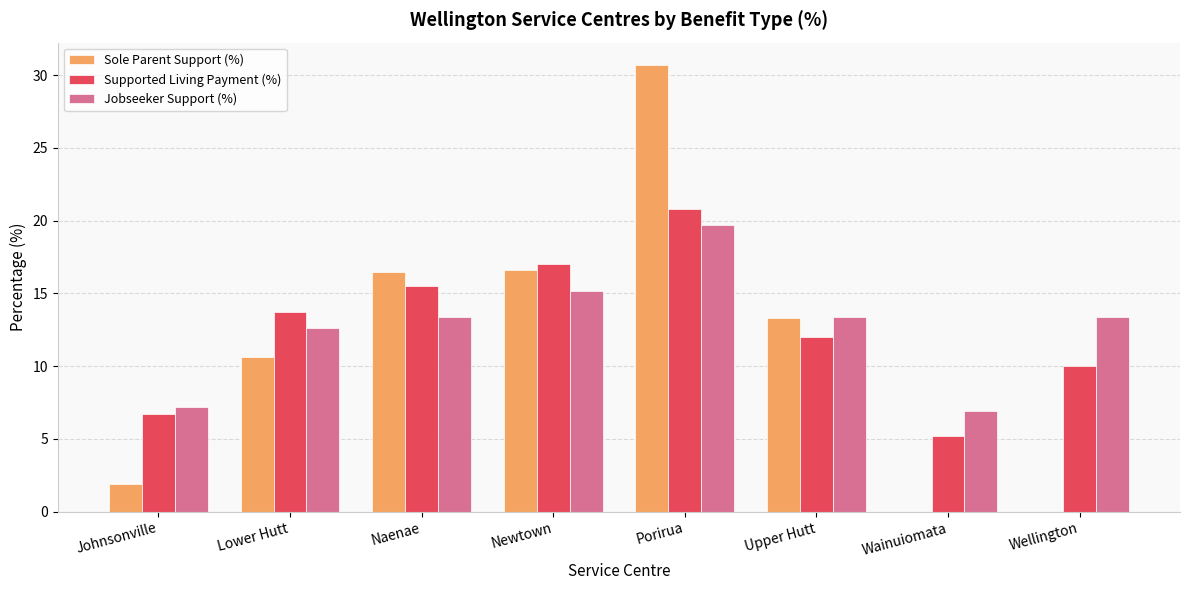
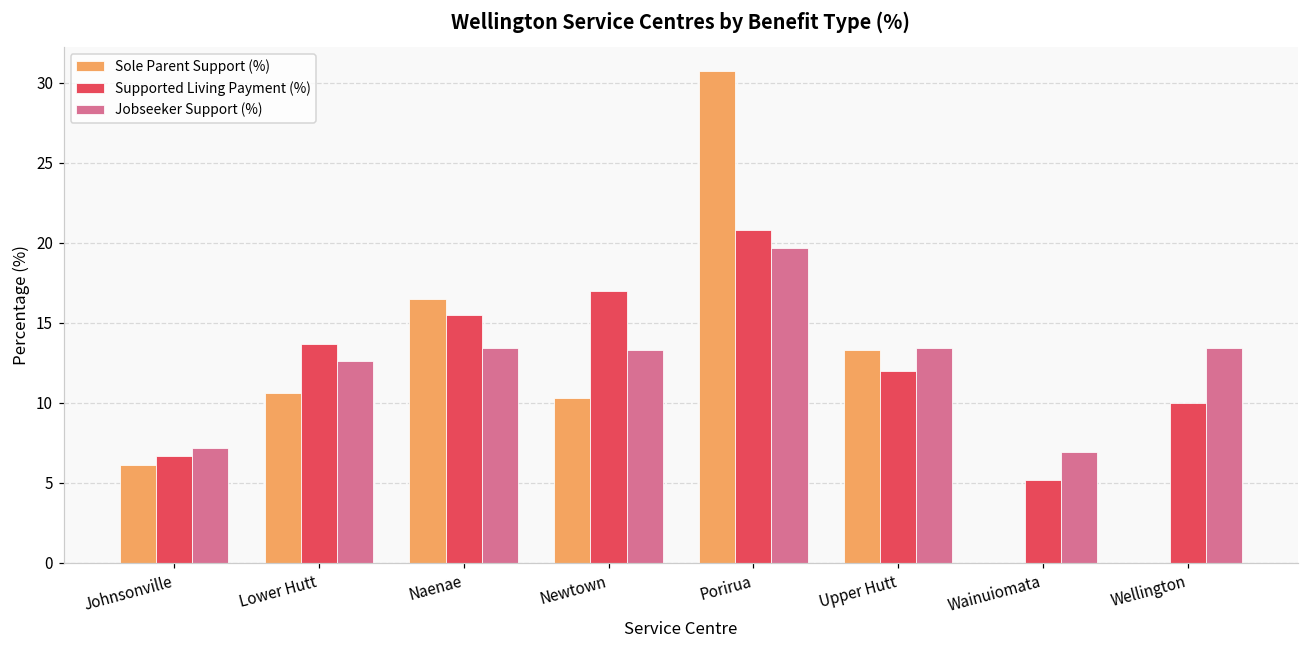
Sole Parent Support (%), Johnsonville: 1.9 -> 6.1
Sole Parent Support (%), Newtown: 16.6 -> 10.3
Jobseeker Support (%), Newtown: 15.2 -> 13.3
